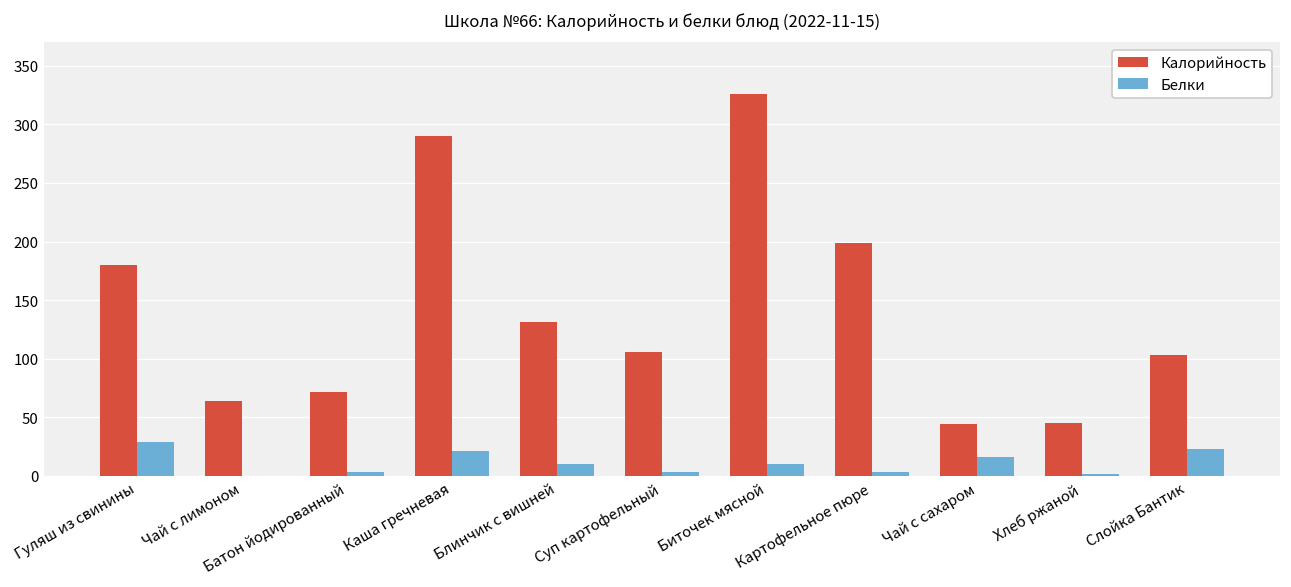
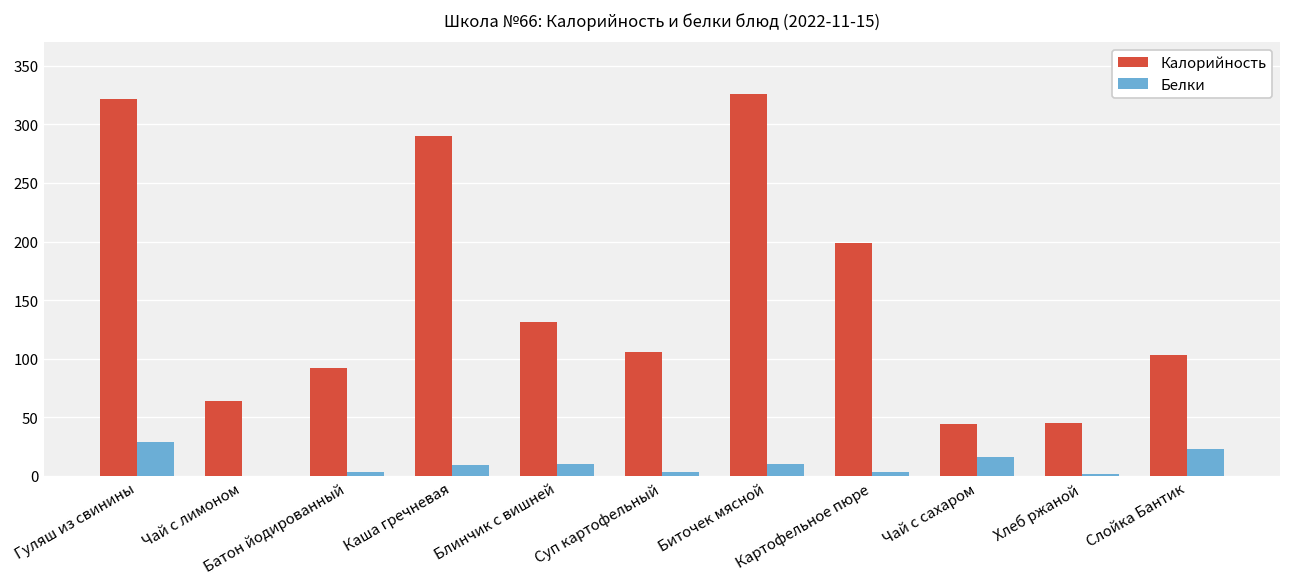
Калорийность, Гуляш из свинины: 180 -> 320
Калорийность, Батон йодированный: 70 -> 90
Белки, Каша гречневая: 20 -> 10
